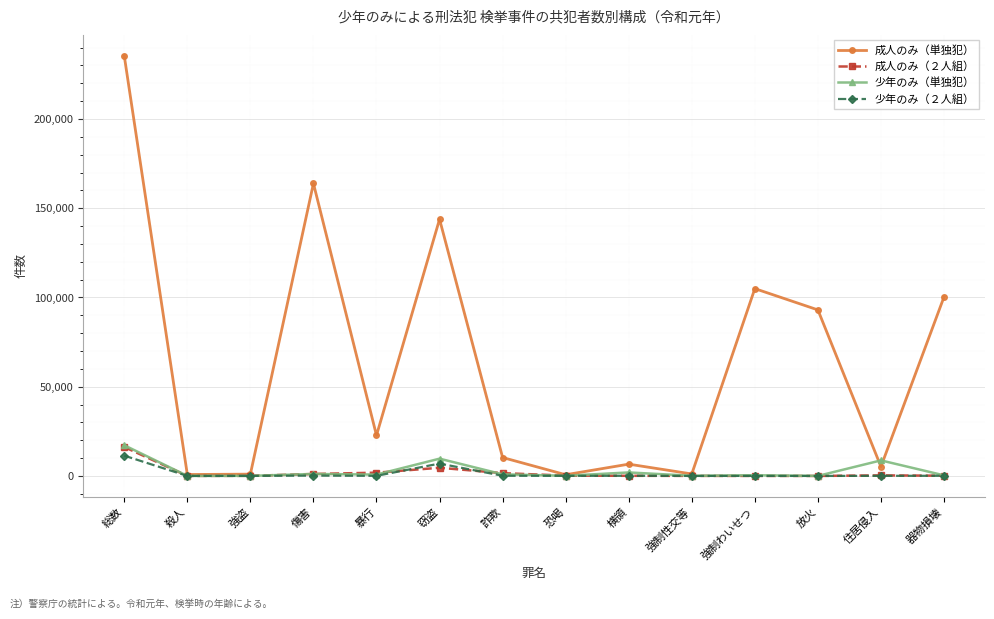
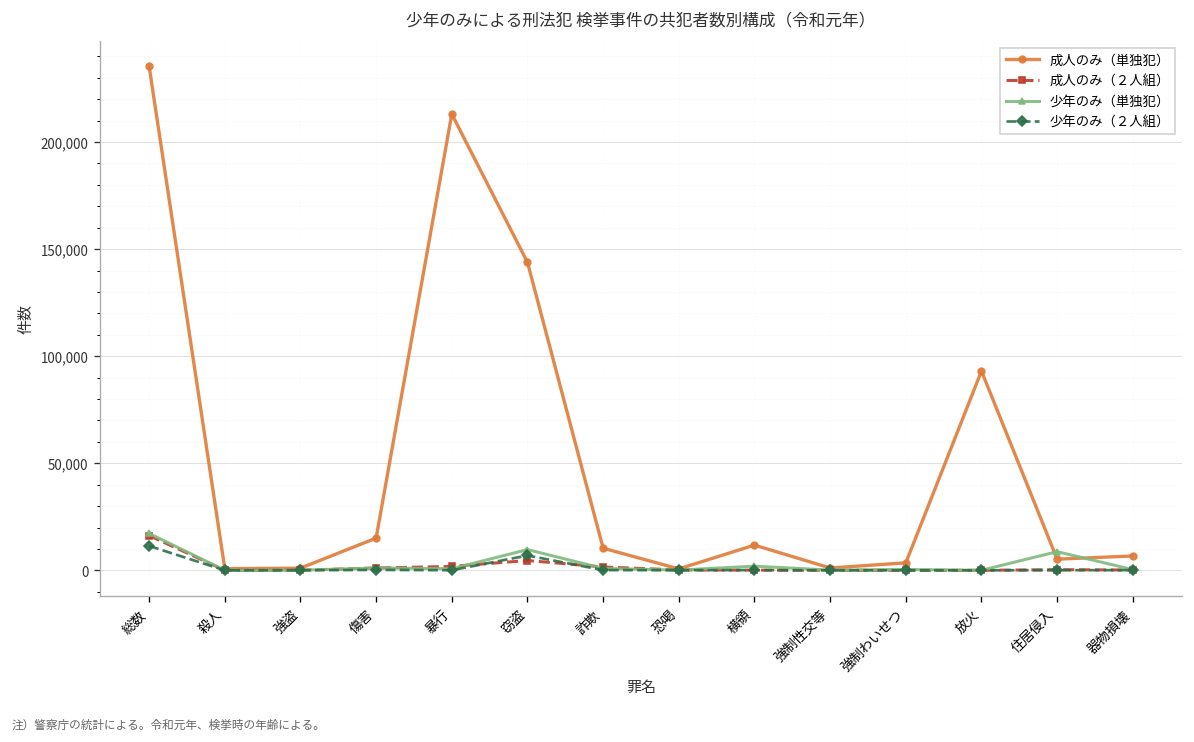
成人のみ（単独犯）, 傷害: 164,000 -> 15,000
成人のみ（単独犯）, 暴行: 23,000 -> 213,000
成人のみ（単独犯）, 横領: 7,000 -> 12,000
成人のみ（単独犯）, 強制わいせつ: 105,000 -> 3,000
成人のみ（単独犯）, 器物損壊: 100,000 -> 7,000
